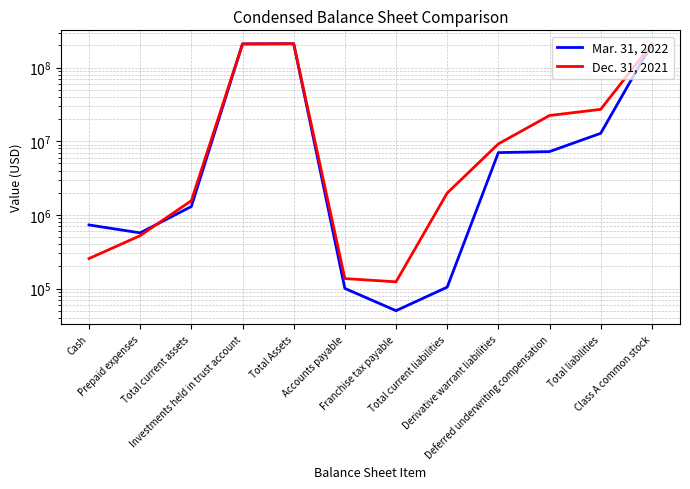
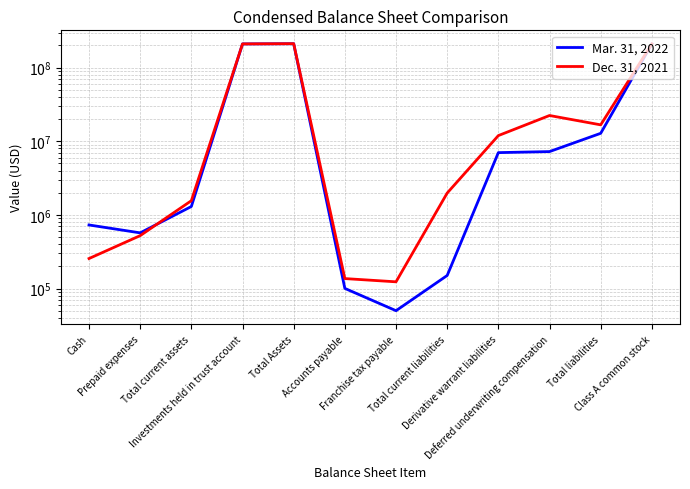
Mar. 31, 2022, Total current liabilities: 100000 -> 150000
Dec. 31, 2021, Derivative warrant liabilities: 9000000 -> 12000000
Dec. 31, 2021, Total liabilities: 27000000 -> 17000000
